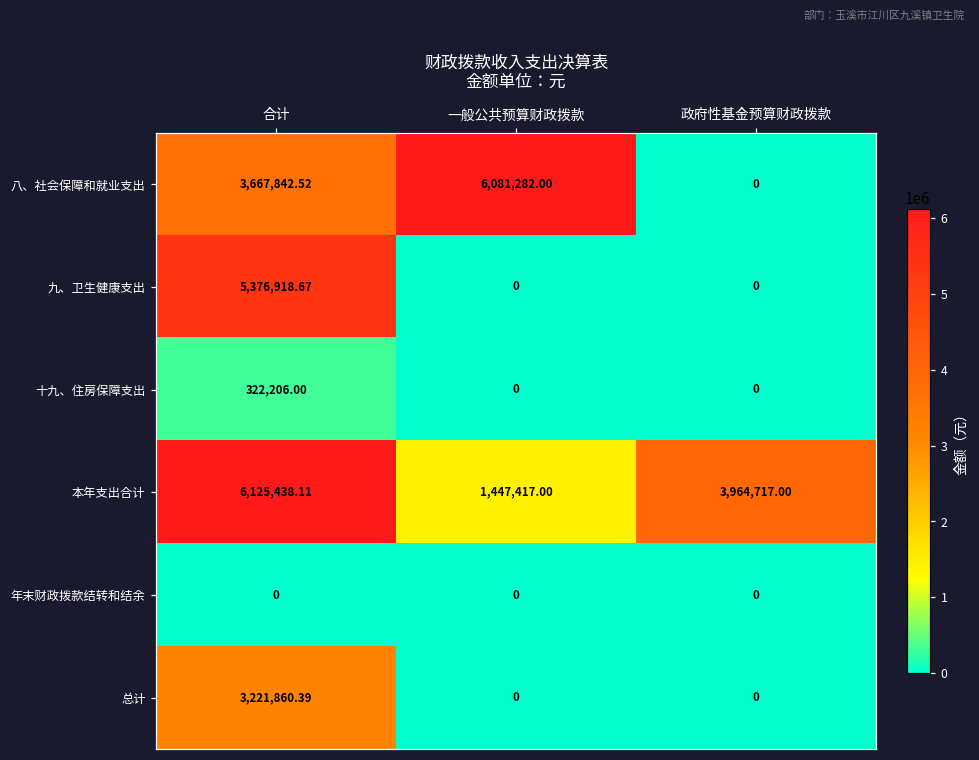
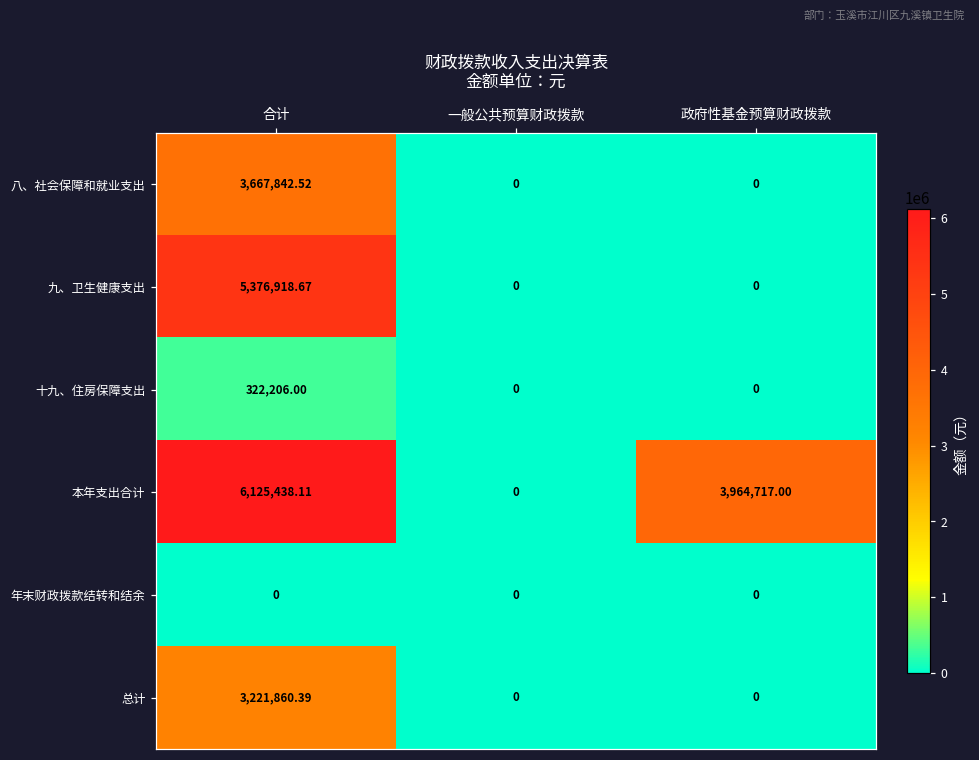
八、社会保障和就业支出, 一般公共预算财政拨款: 6,081,282.00 -> 0
本年支出合计, 一般公共预算财政拨款: 1,447,417.00 -> 0
